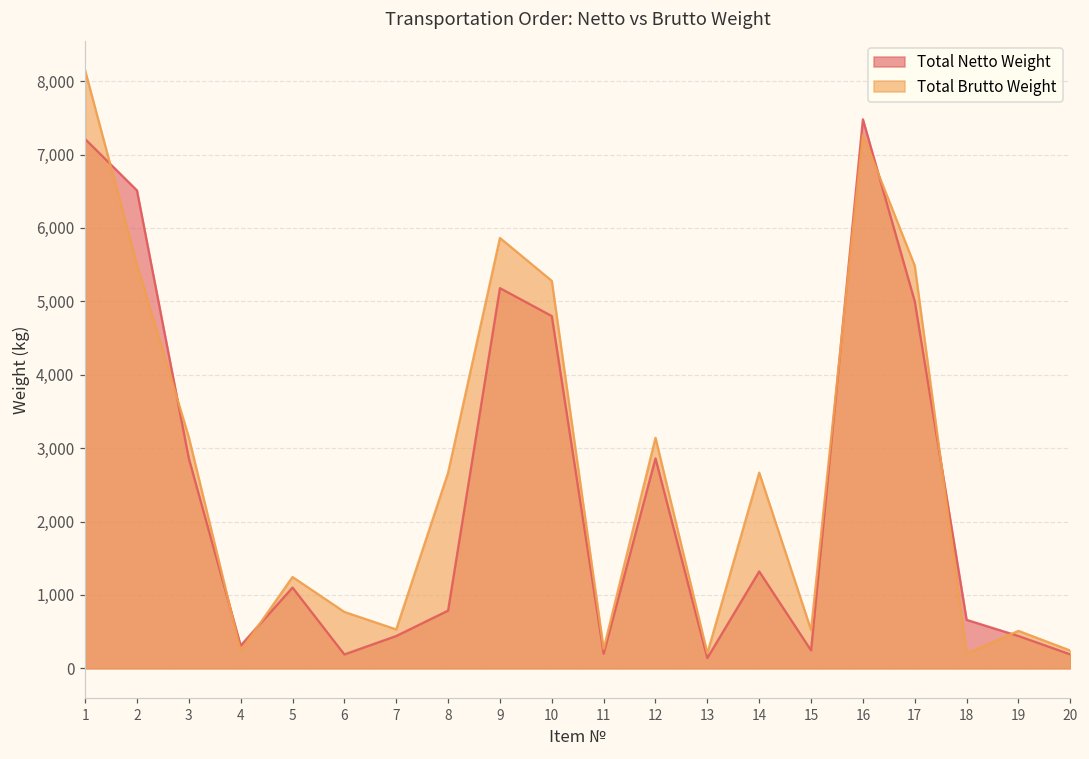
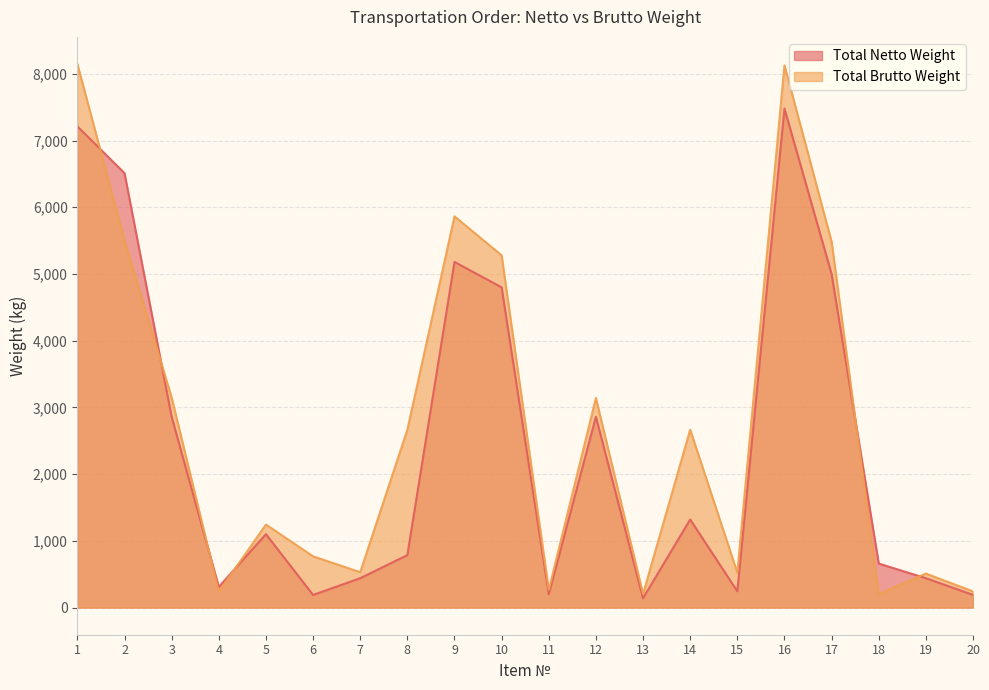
Total Brutto Weight, 16: 7,300 -> 8,100
